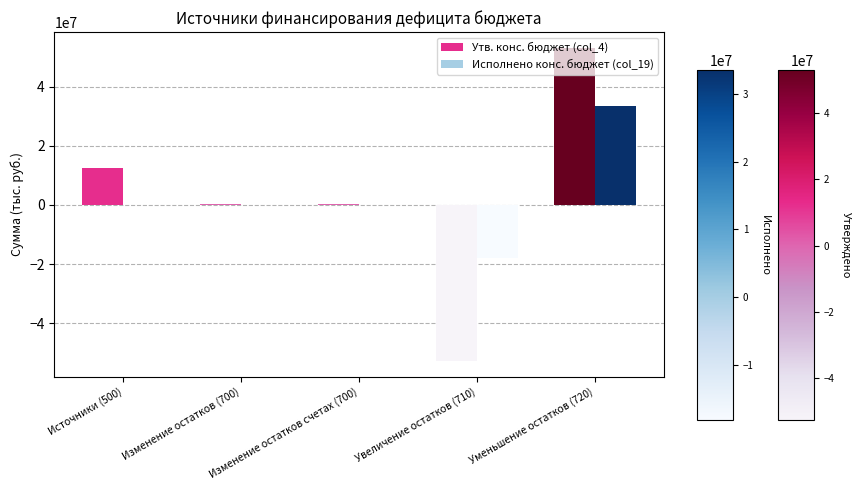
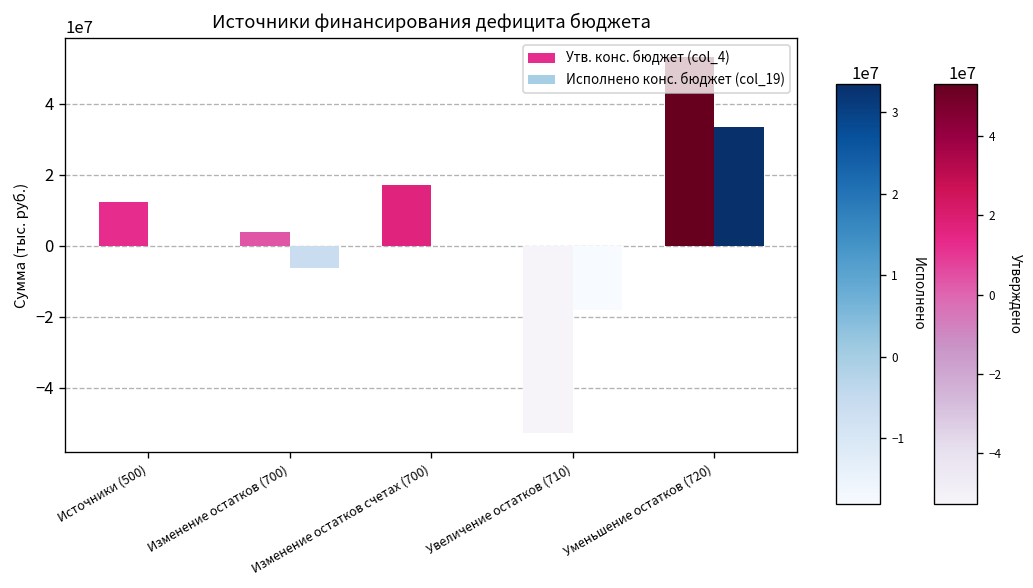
Утв. конс. бюджет (col_4), Изменение остатков (700): 0 -> 4000000
Исполнено конс. бюджет (col_19), Изменение остатков (700): 0 -> -6000000
Утв. конс. бюджет (col_4), Изменение остатков счетах (700): 0 -> 17000000
